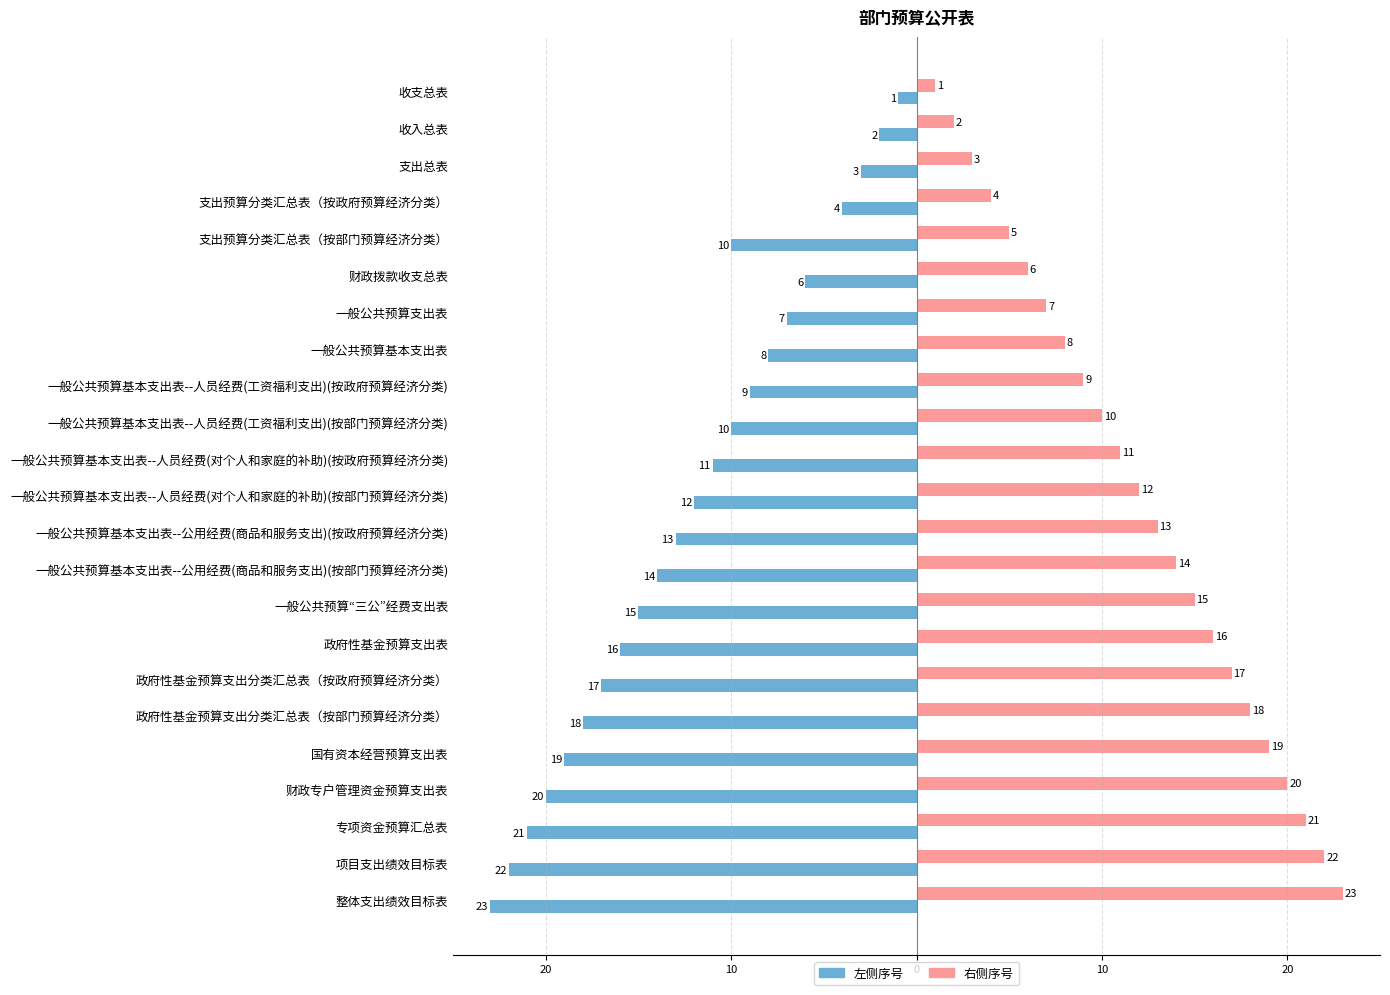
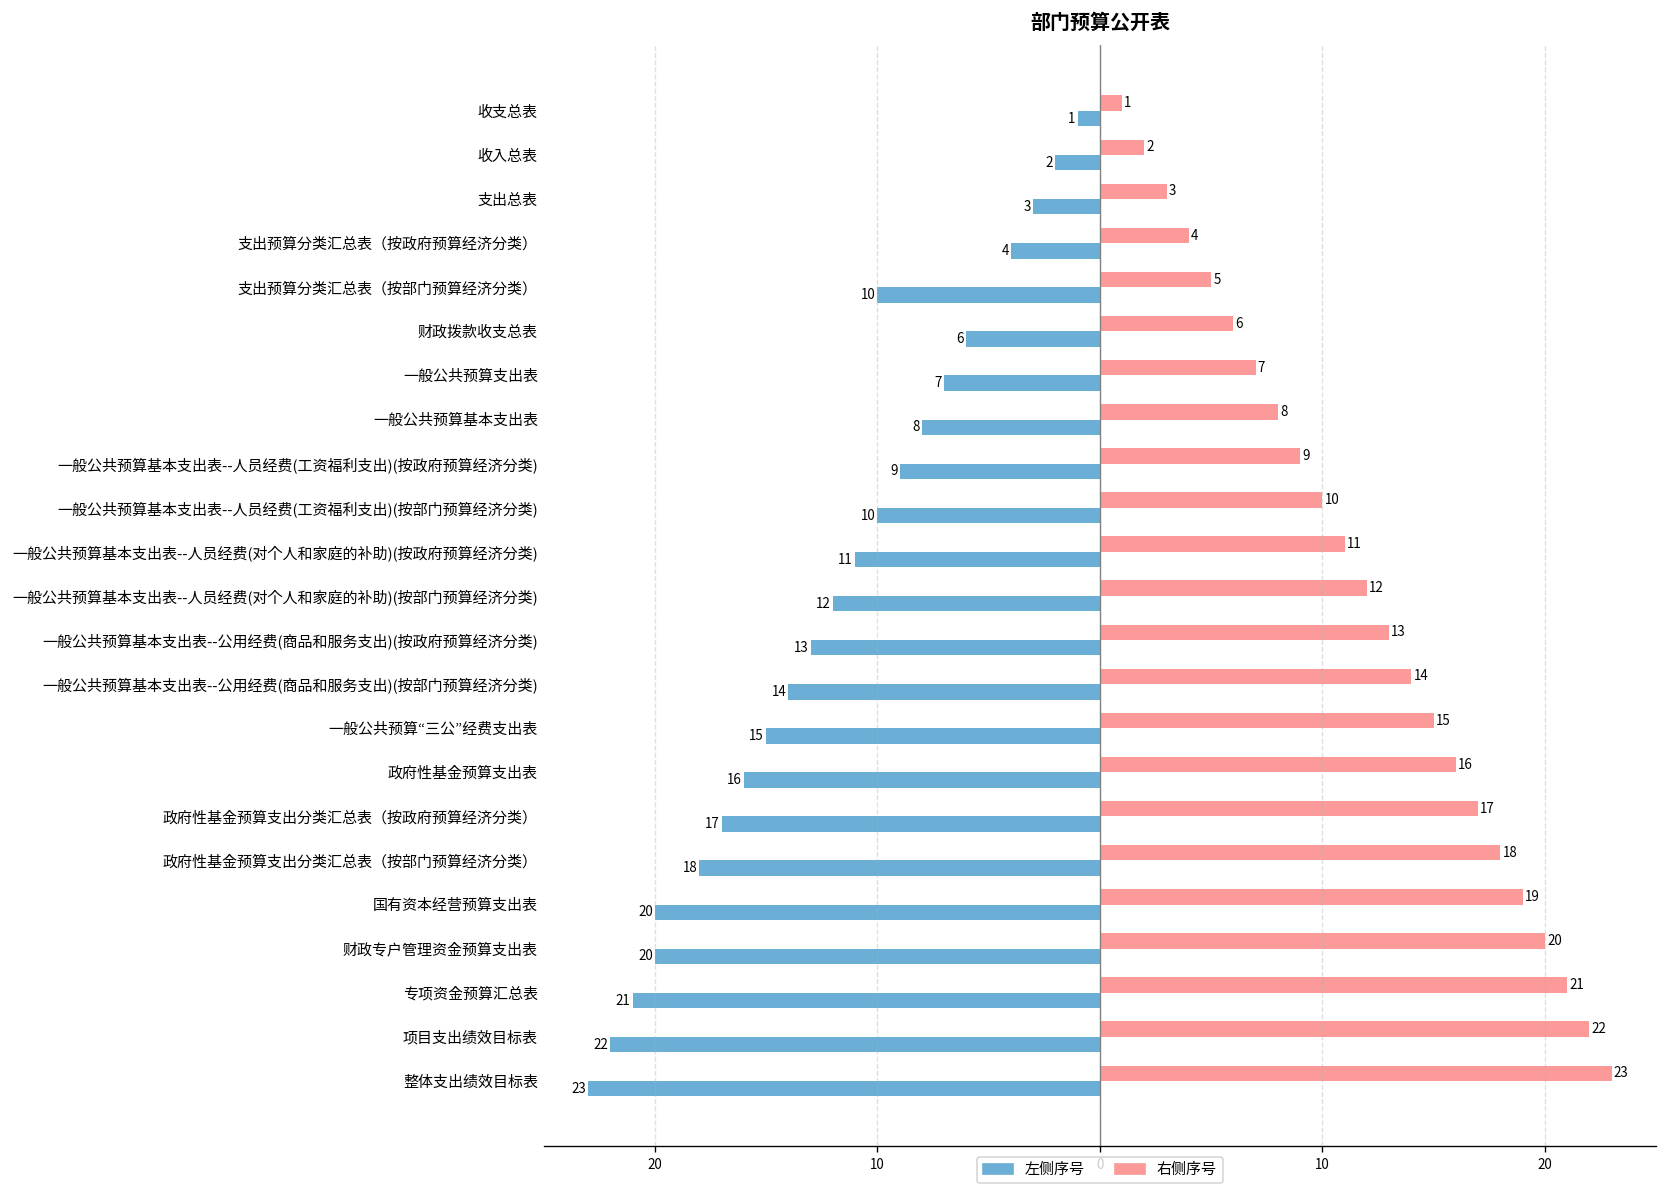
左侧序号, 国有资本经营预算支出表: 19 -> 20
